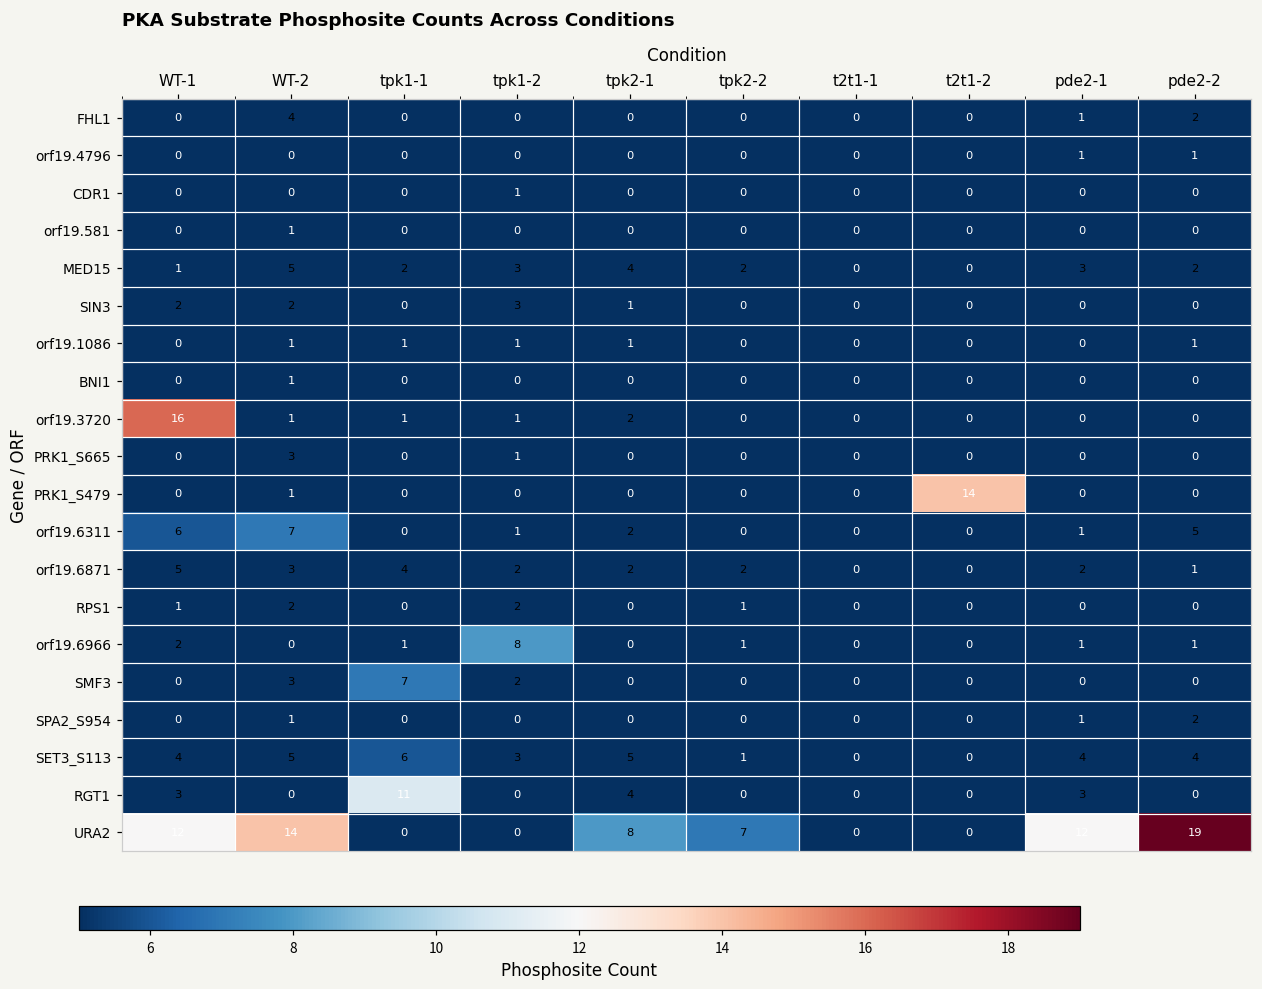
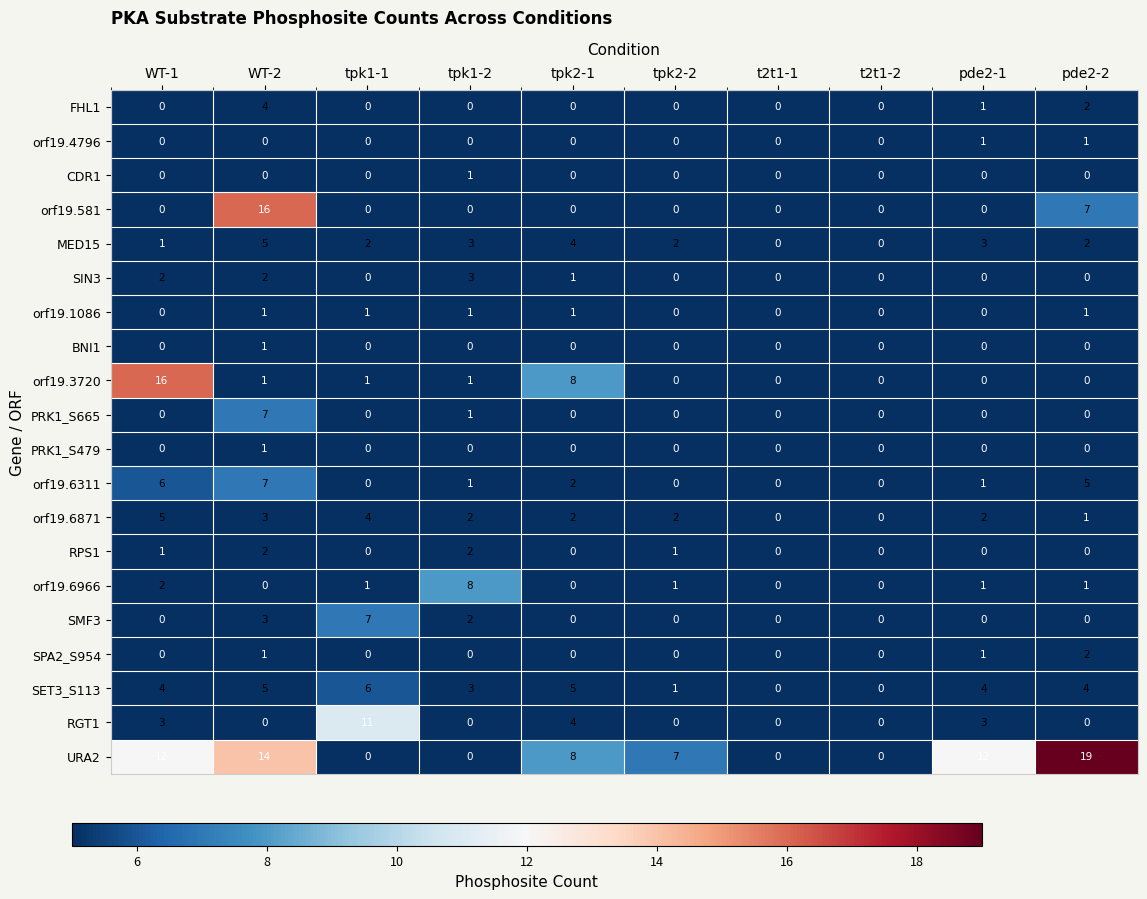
orf19.581, WT-2: 1 -> 16
orf19.581, pde2-2: 0 -> 7
orf19.3720, tpk2-1: 2 -> 8
PRK1_S665, WT-2: 3 -> 7
PRK1_S479, t2t1-2: 14 -> 0
